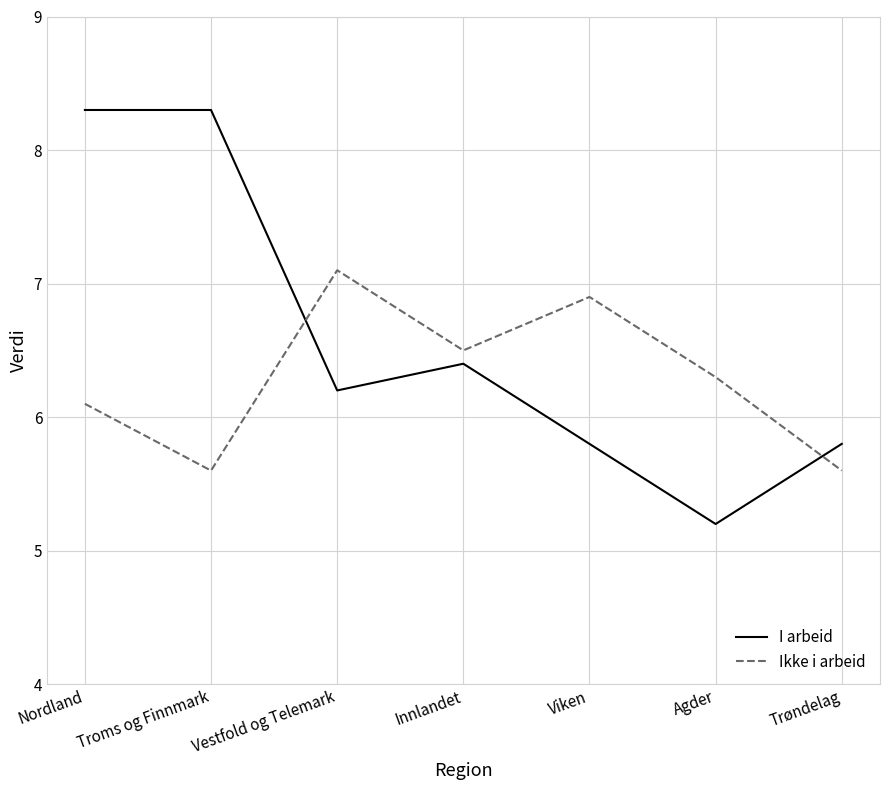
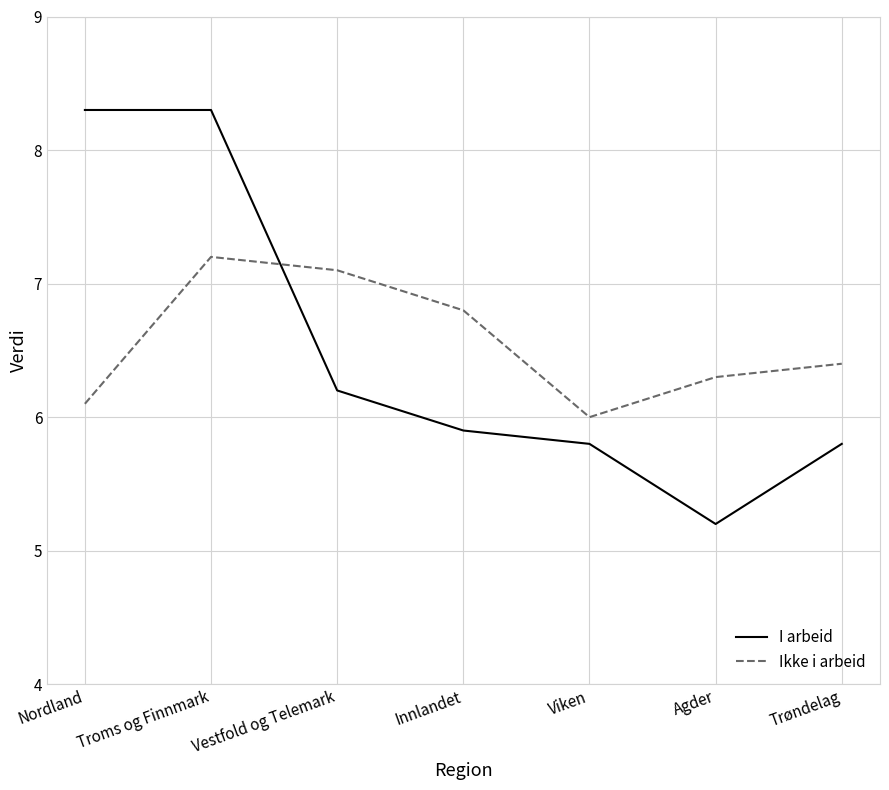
Ikke i arbeid, Troms og Finnmark: 5.6 -> 7.2
I arbeid, Innlandet: 6.4 -> 5.9
Ikke i arbeid, Innlandet: 6.5 -> 6.8
Ikke i arbeid, Viken: 6.9 -> 6.0
Ikke i arbeid, Trøndelag: 5.6 -> 6.4
